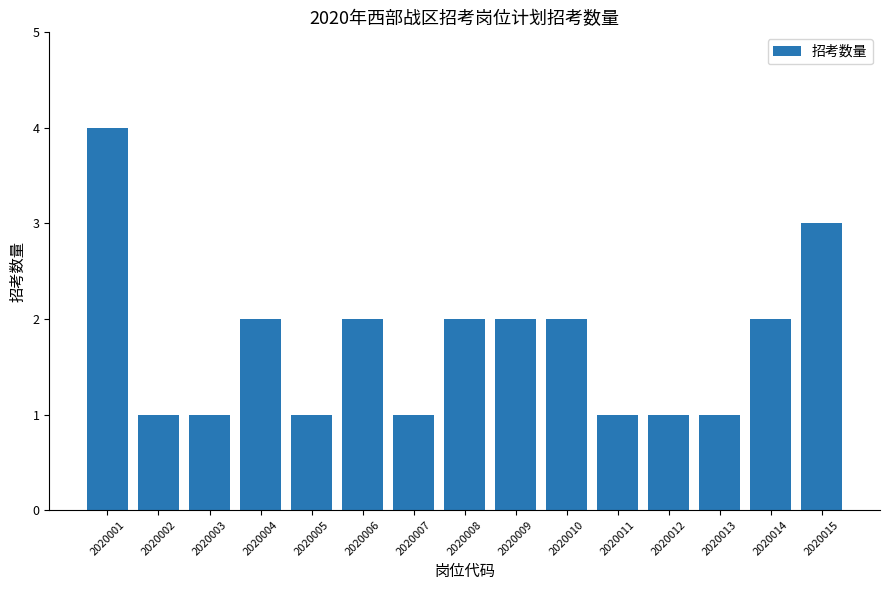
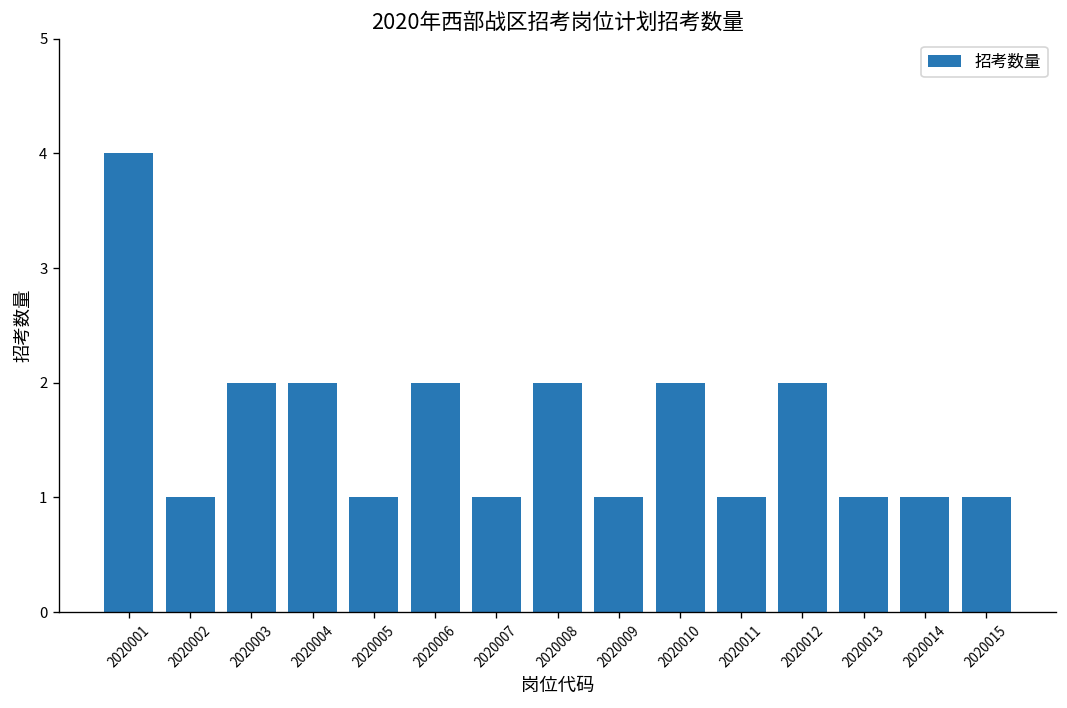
2020003: 1 -> 2
2020009: 2 -> 1
2020012: 1 -> 2
2020014: 2 -> 1
2020015: 3 -> 1
